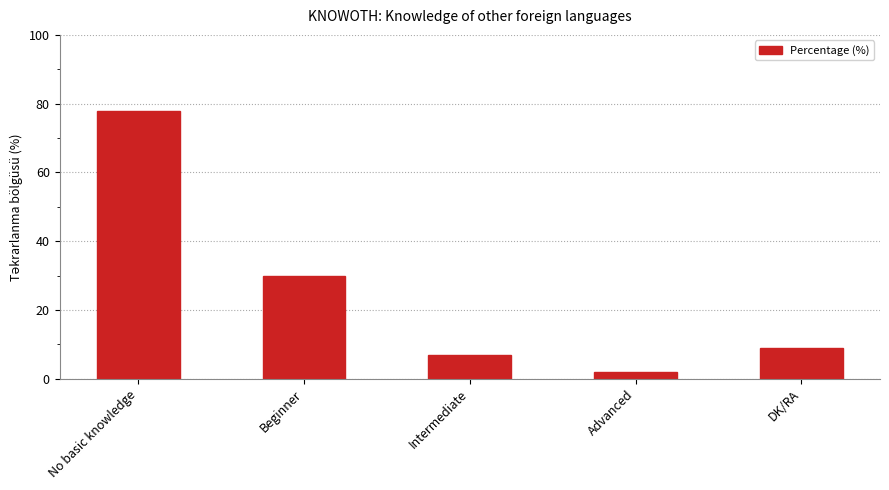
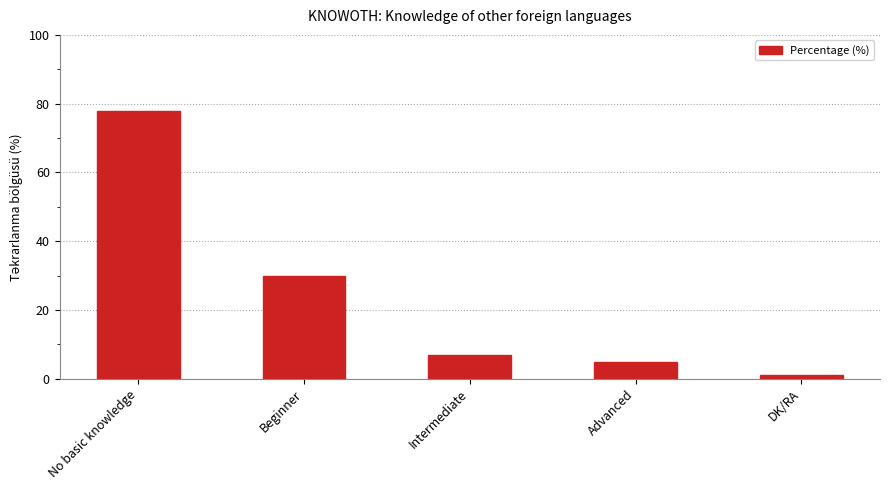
Advanced: 2 -> 5
DK/RA: 9 -> 1
